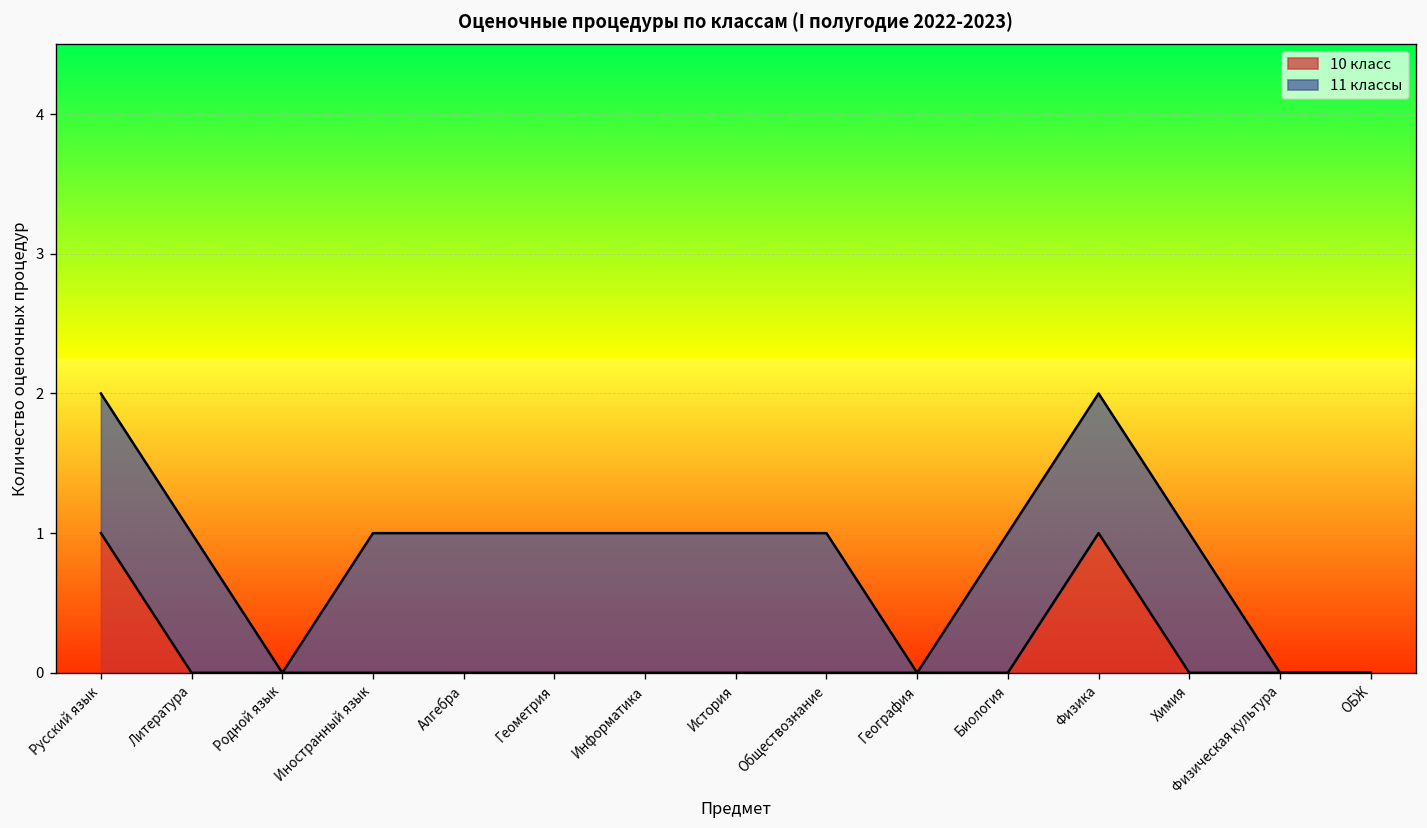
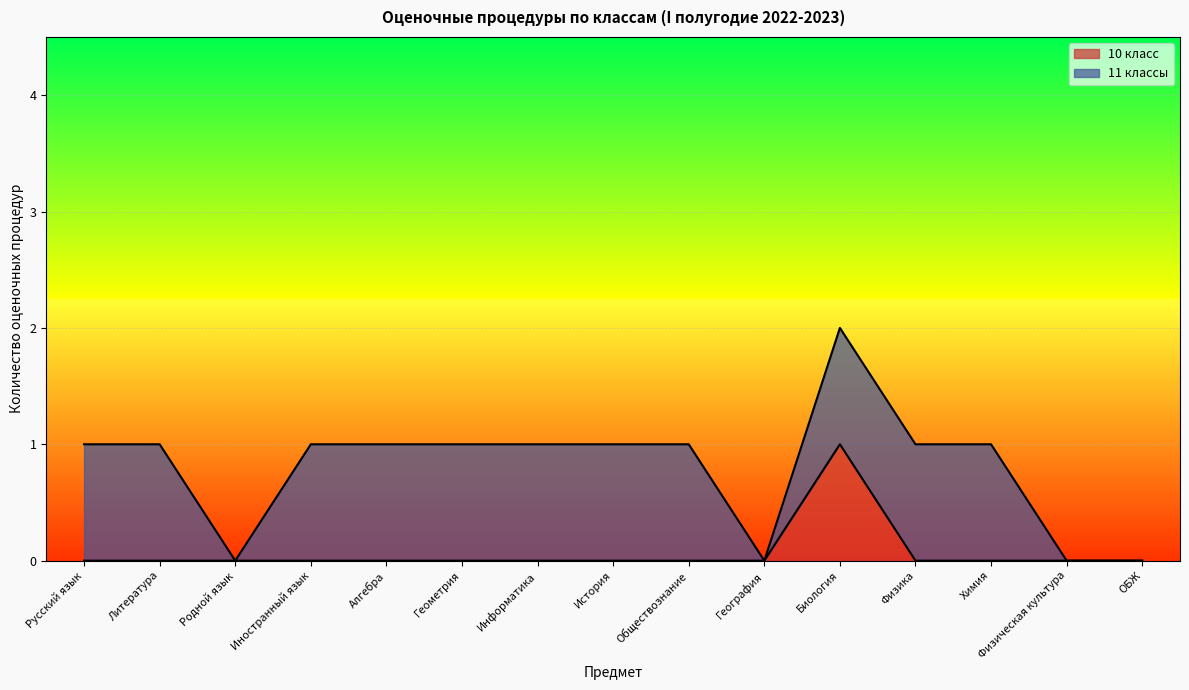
10 класс, Русский язык: 1 -> 0
10 класс, Биология: 0 -> 1
10 класс, Физика: 1 -> 0
